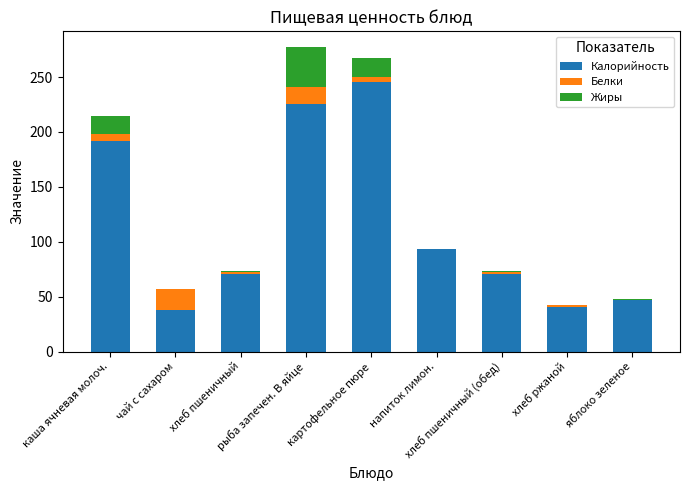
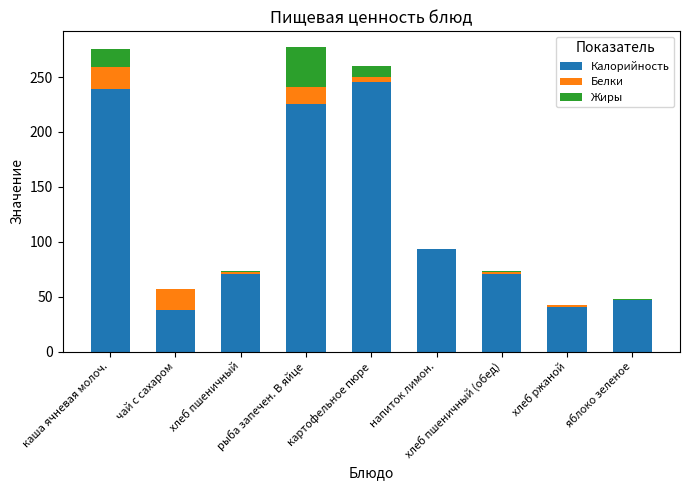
Калорийность, каша ячневая молоч.: 192 -> 240
Белки, каша ячневая молоч.: 7 -> 20
Жиры, картофельное пюре: 18 -> 10
